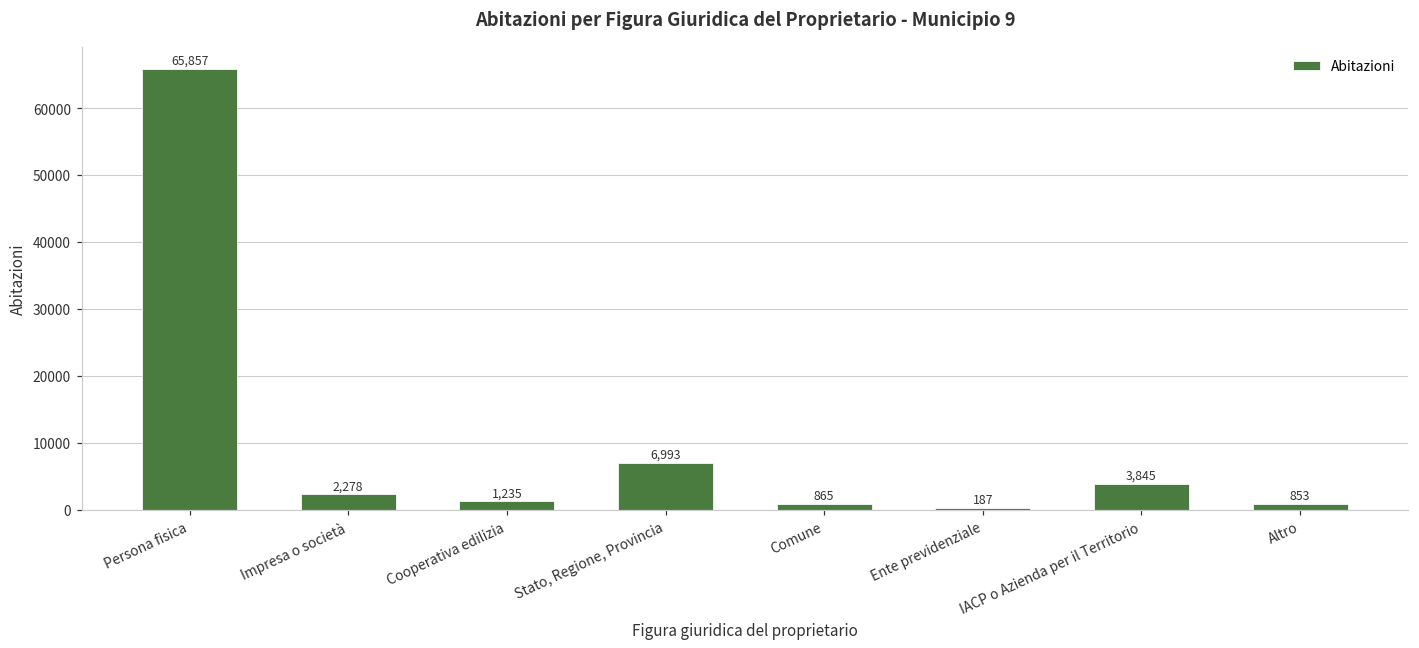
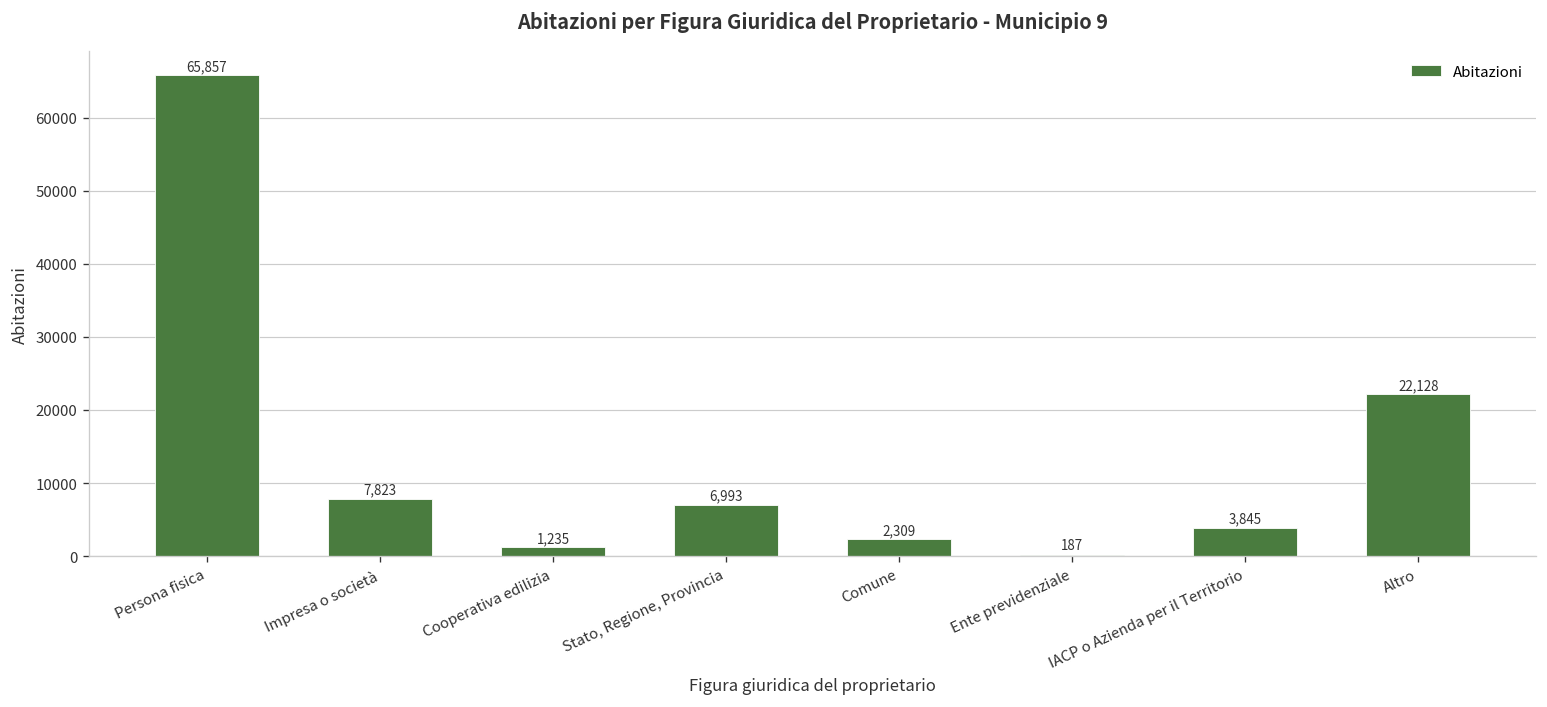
Impresa o società: 2,278 -> 7,823
Comune: 865 -> 2,309
Altro: 853 -> 22,128
